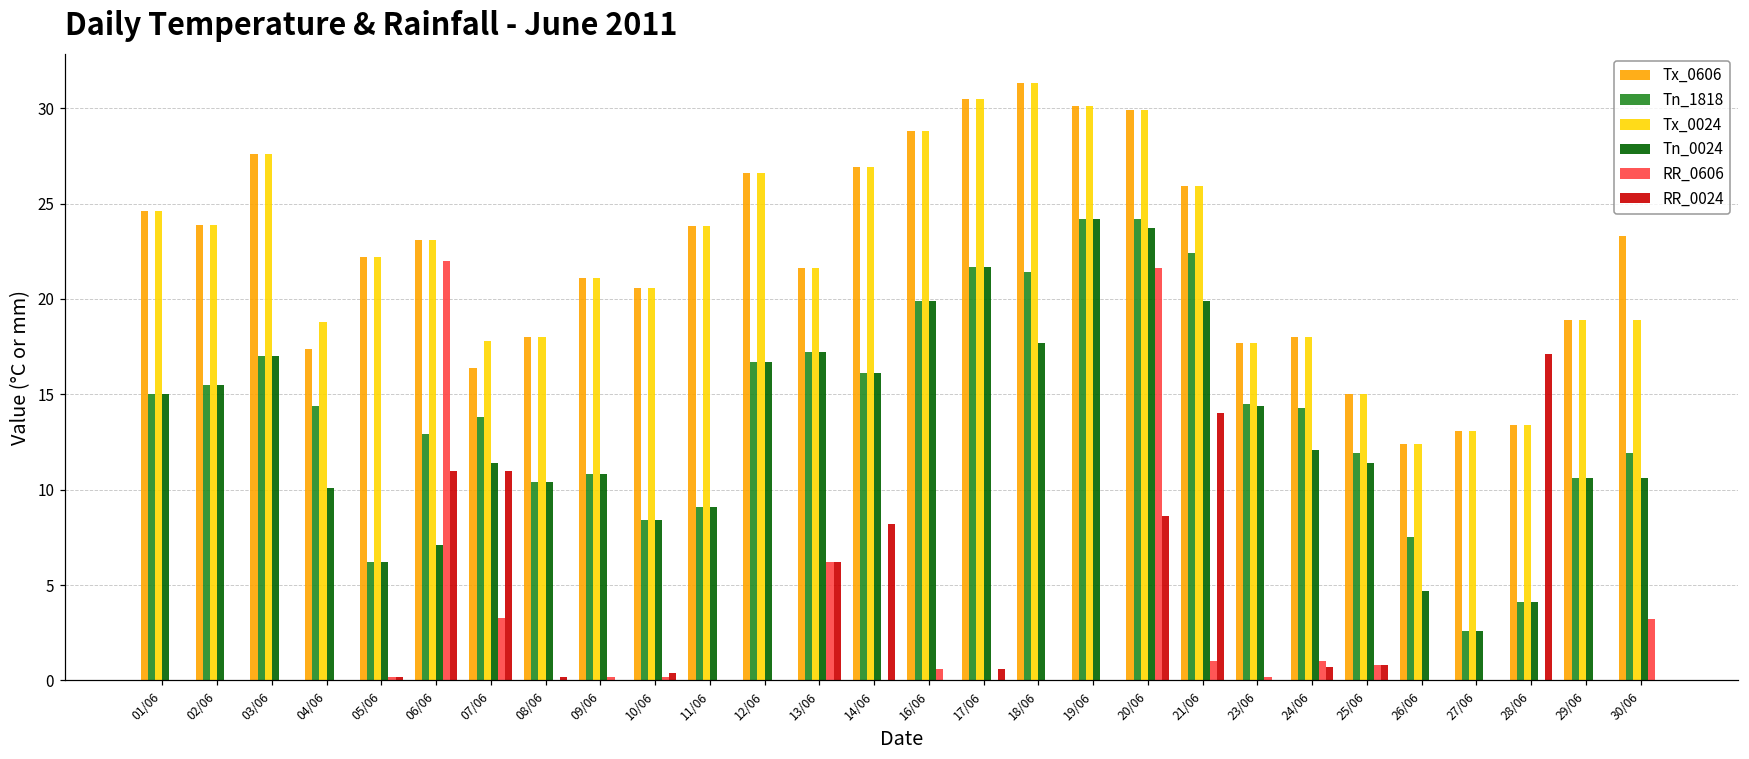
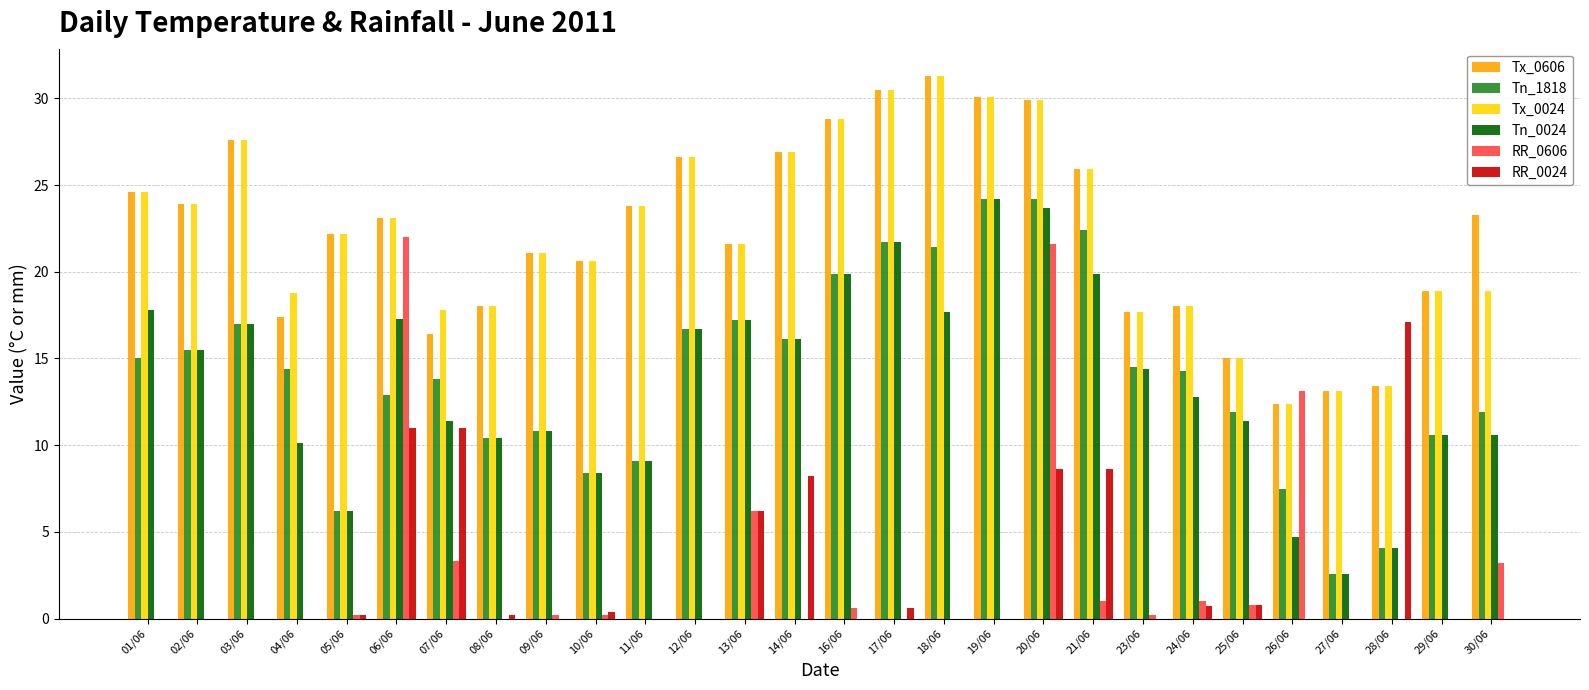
Tn_0024, 01/06: 15.0 -> 17.8
Tn_0024, 06/06: 7.1 -> 17.3
RR_0024, 21/06: 14.0 -> 8.6
Tn_0024, 24/06: 12.1 -> 12.8
RR_0606, 26/06: 0.0 -> 13.1
